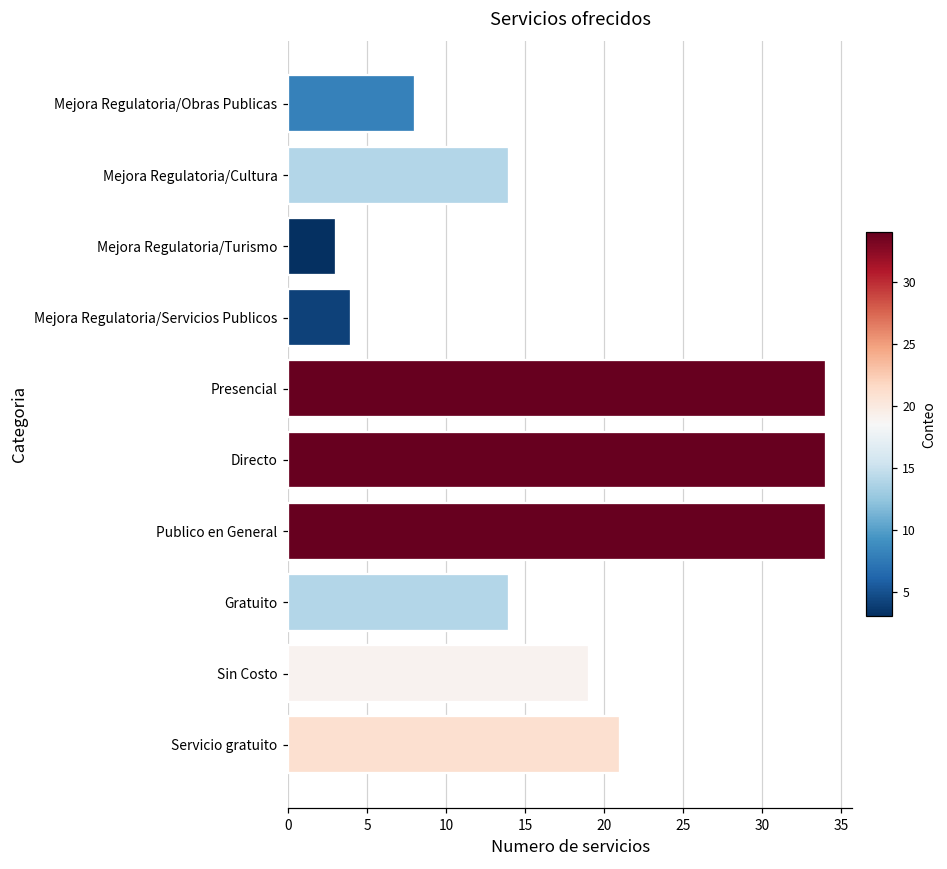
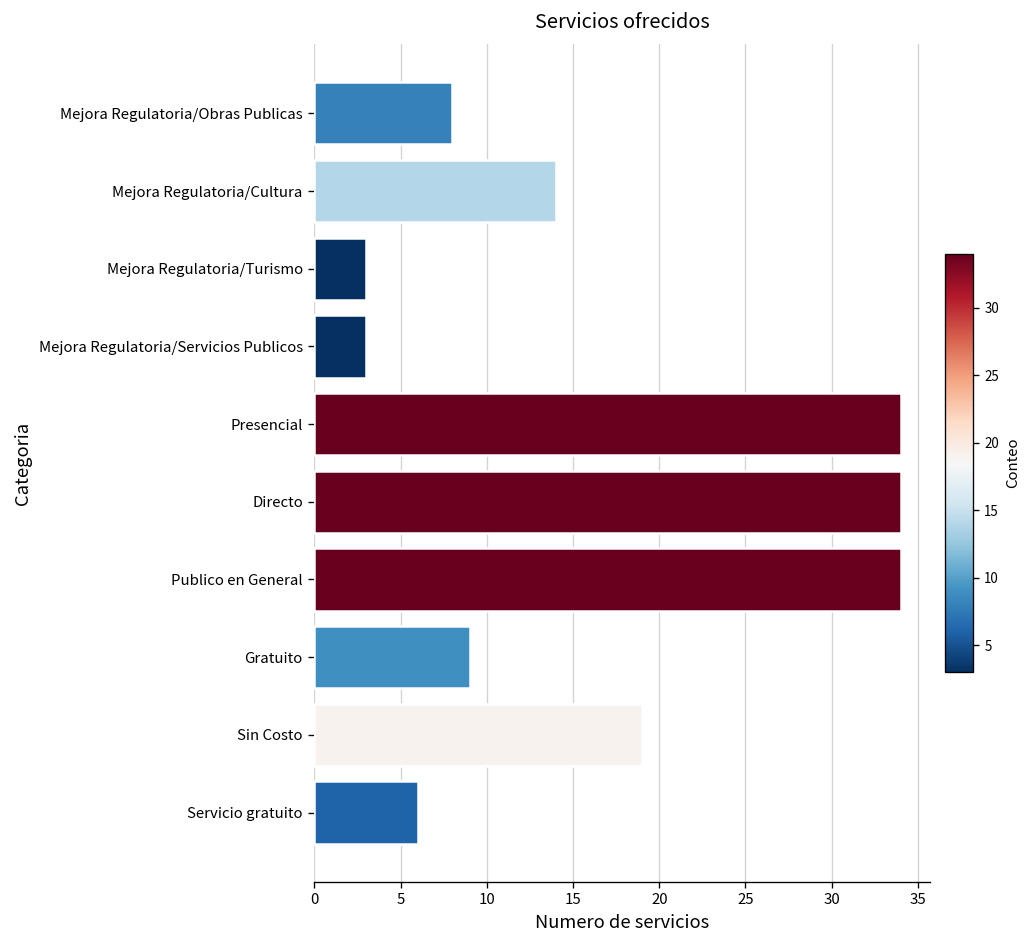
Mejora Regulatoria/Servicios Publicos: 4 -> 3
Gratuito: 14 -> 9
Servicio gratuito: 21 -> 6
